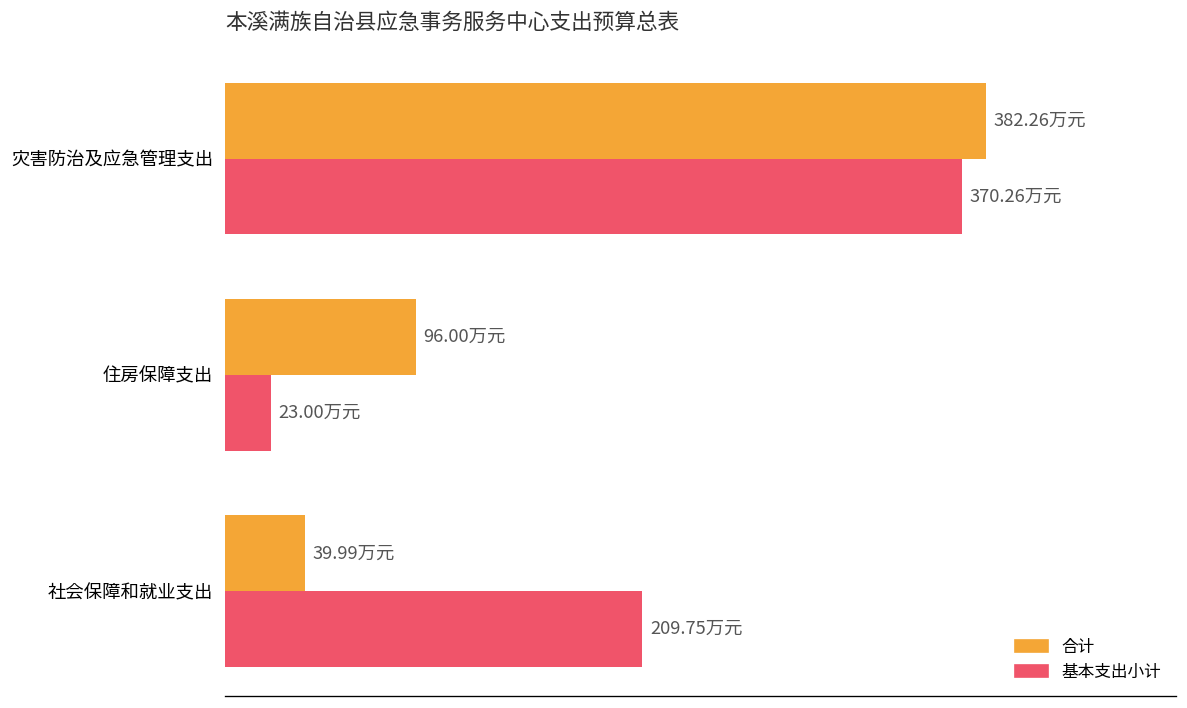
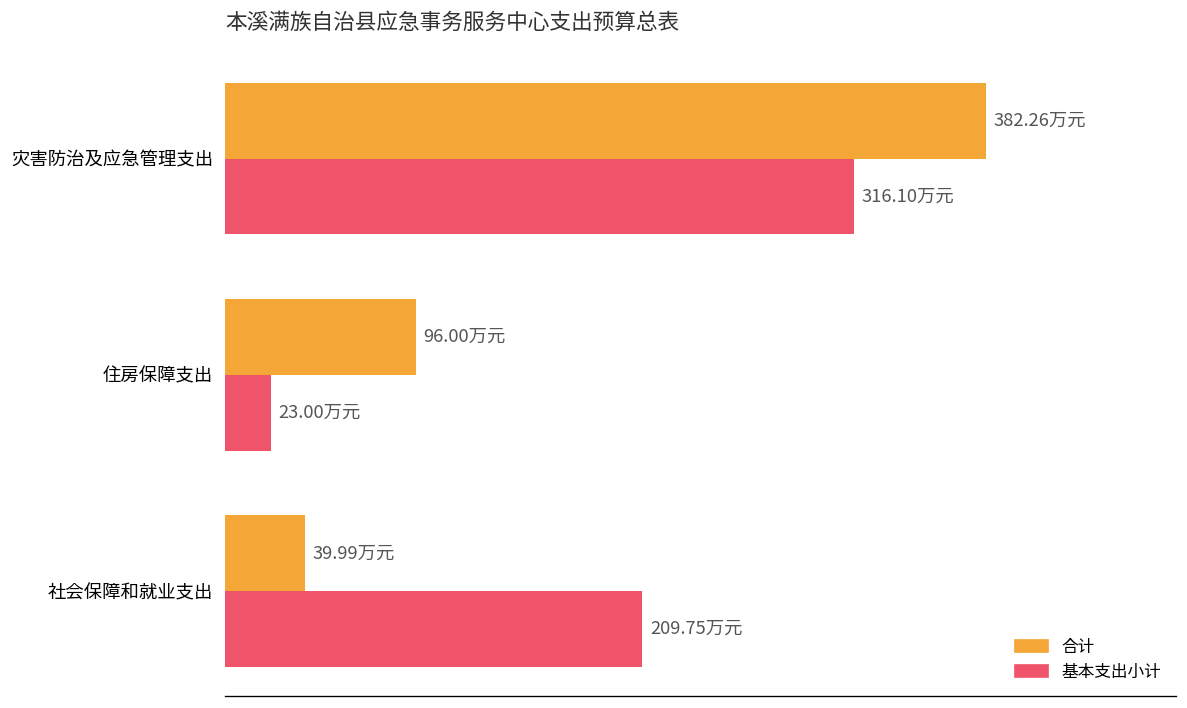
基本支出小计, 灾害防治及应急管理支出: 370.26 -> 316.10
